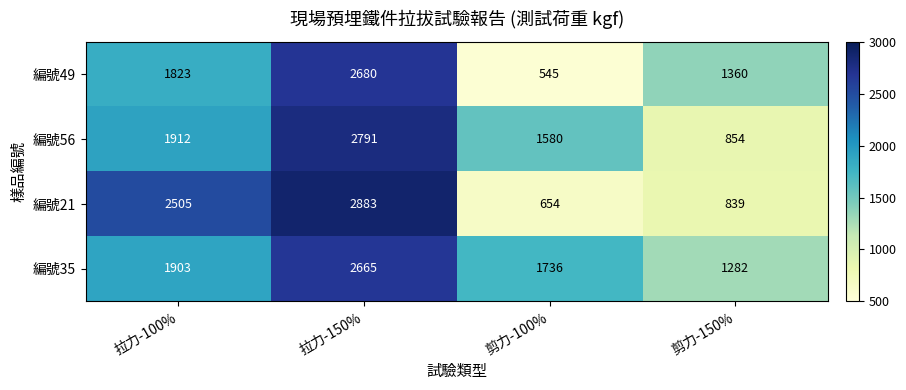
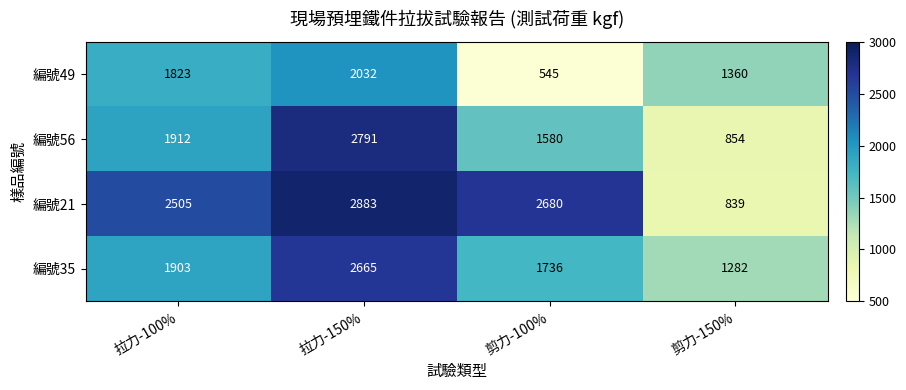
編號49, 拉力-150%: 2680 -> 2032
編號21, 剪力-100%: 654 -> 2680
